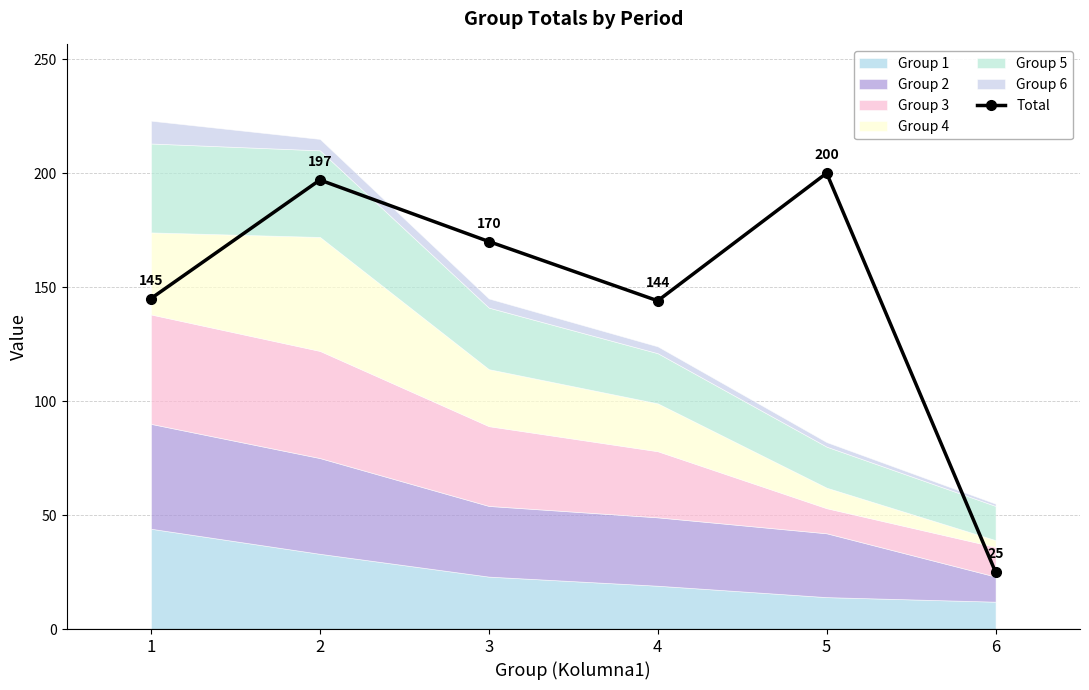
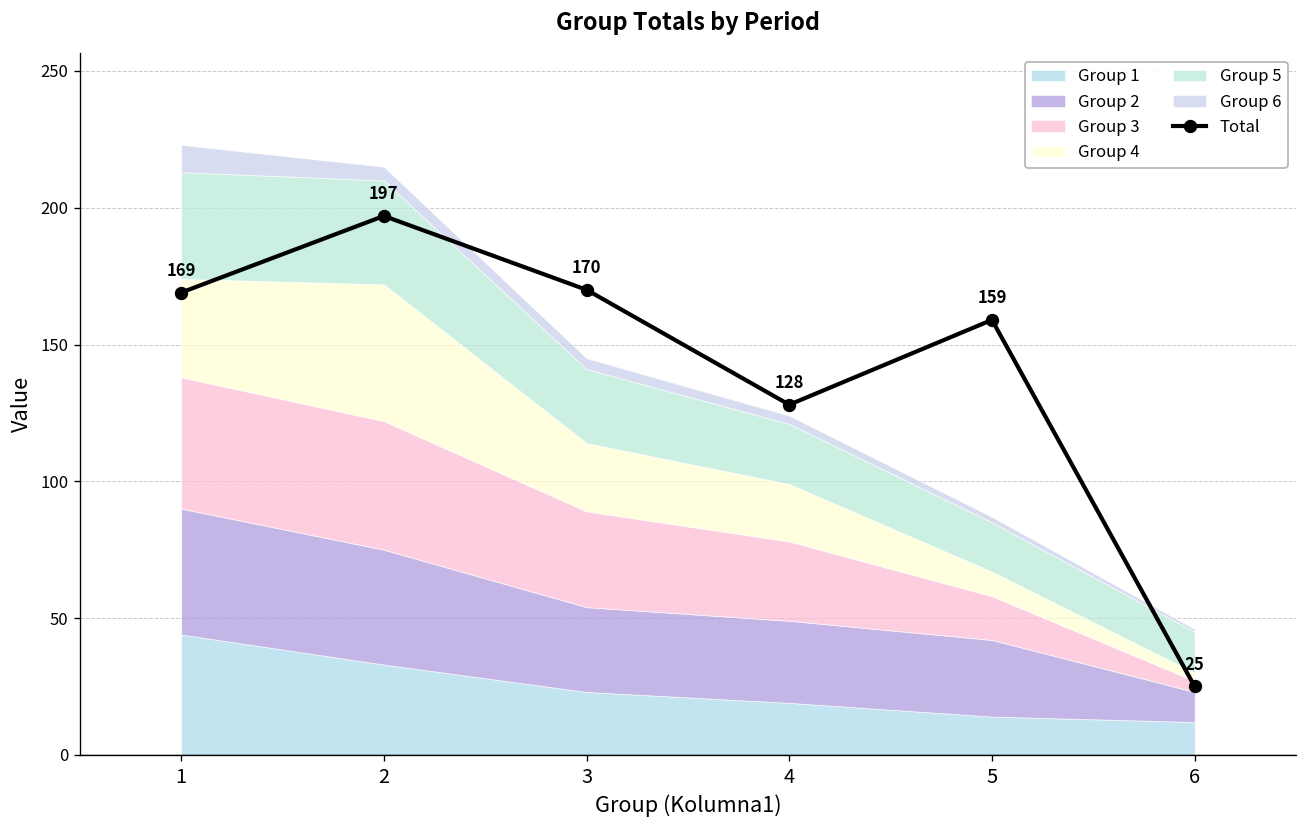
Total, 1: 145 -> 169
Total, 4: 144 -> 128
Total, 5: 200 -> 159
Group 3, 5: 11 -> 16
Group 3, 6: 13 -> 4
